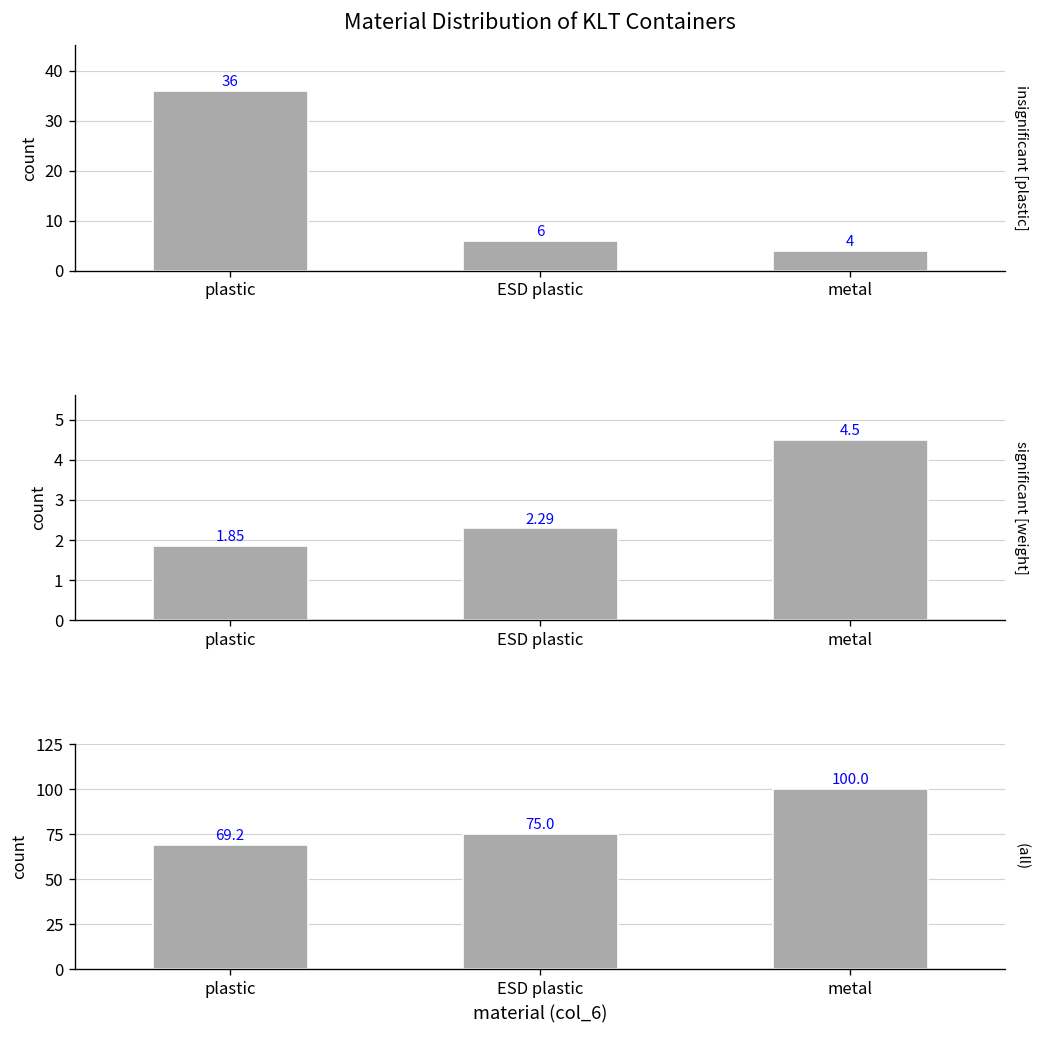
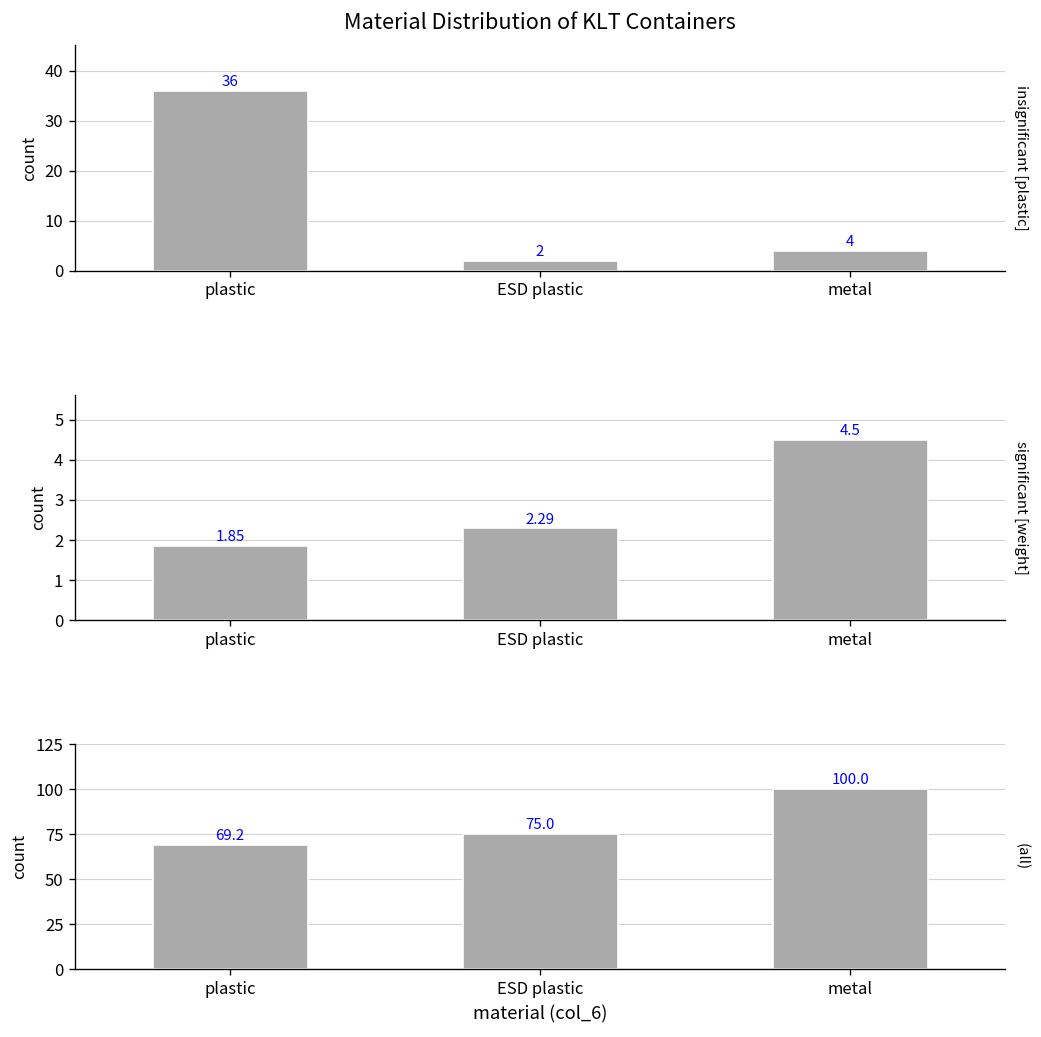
Material Distribution of KLT Containers, ESD plastic: 6 -> 2
